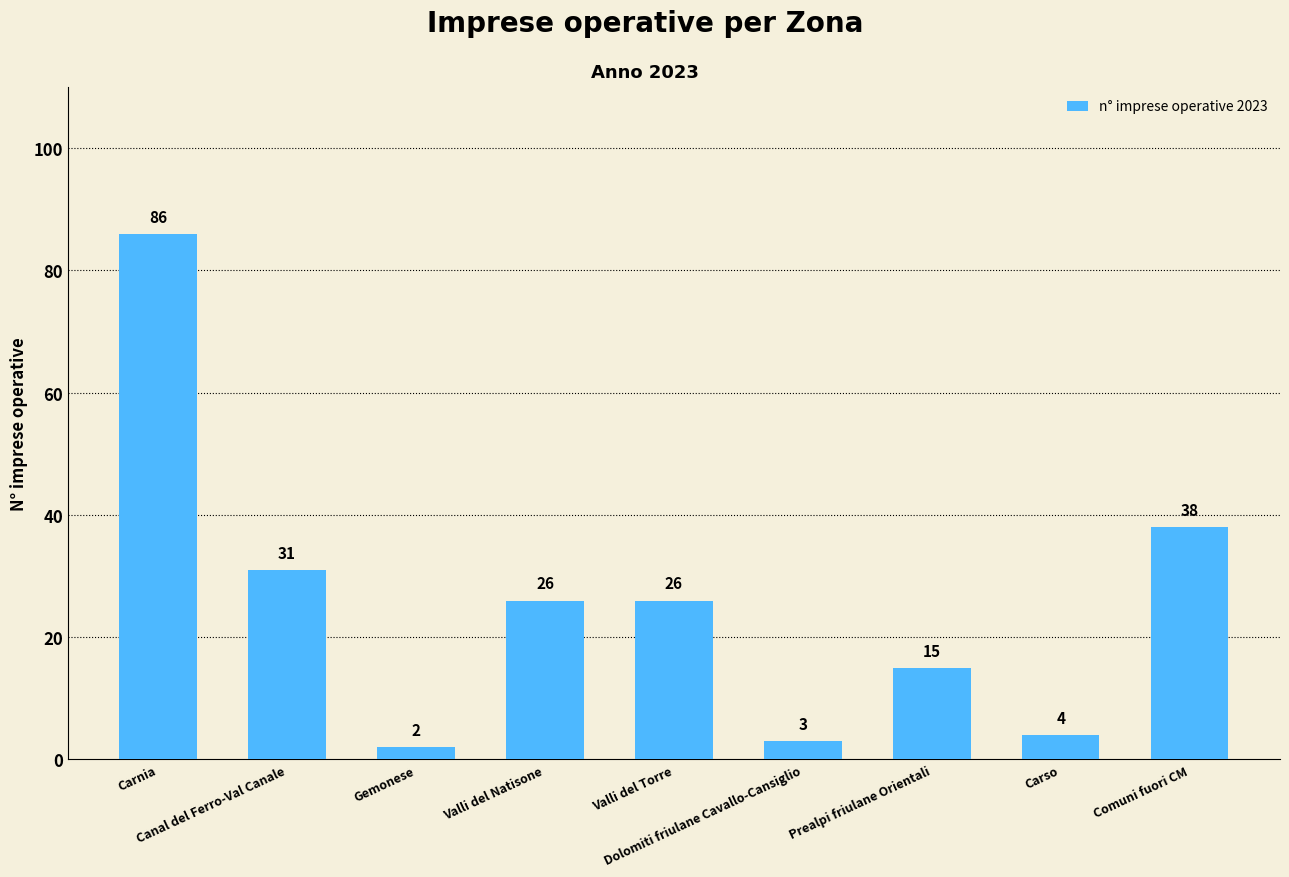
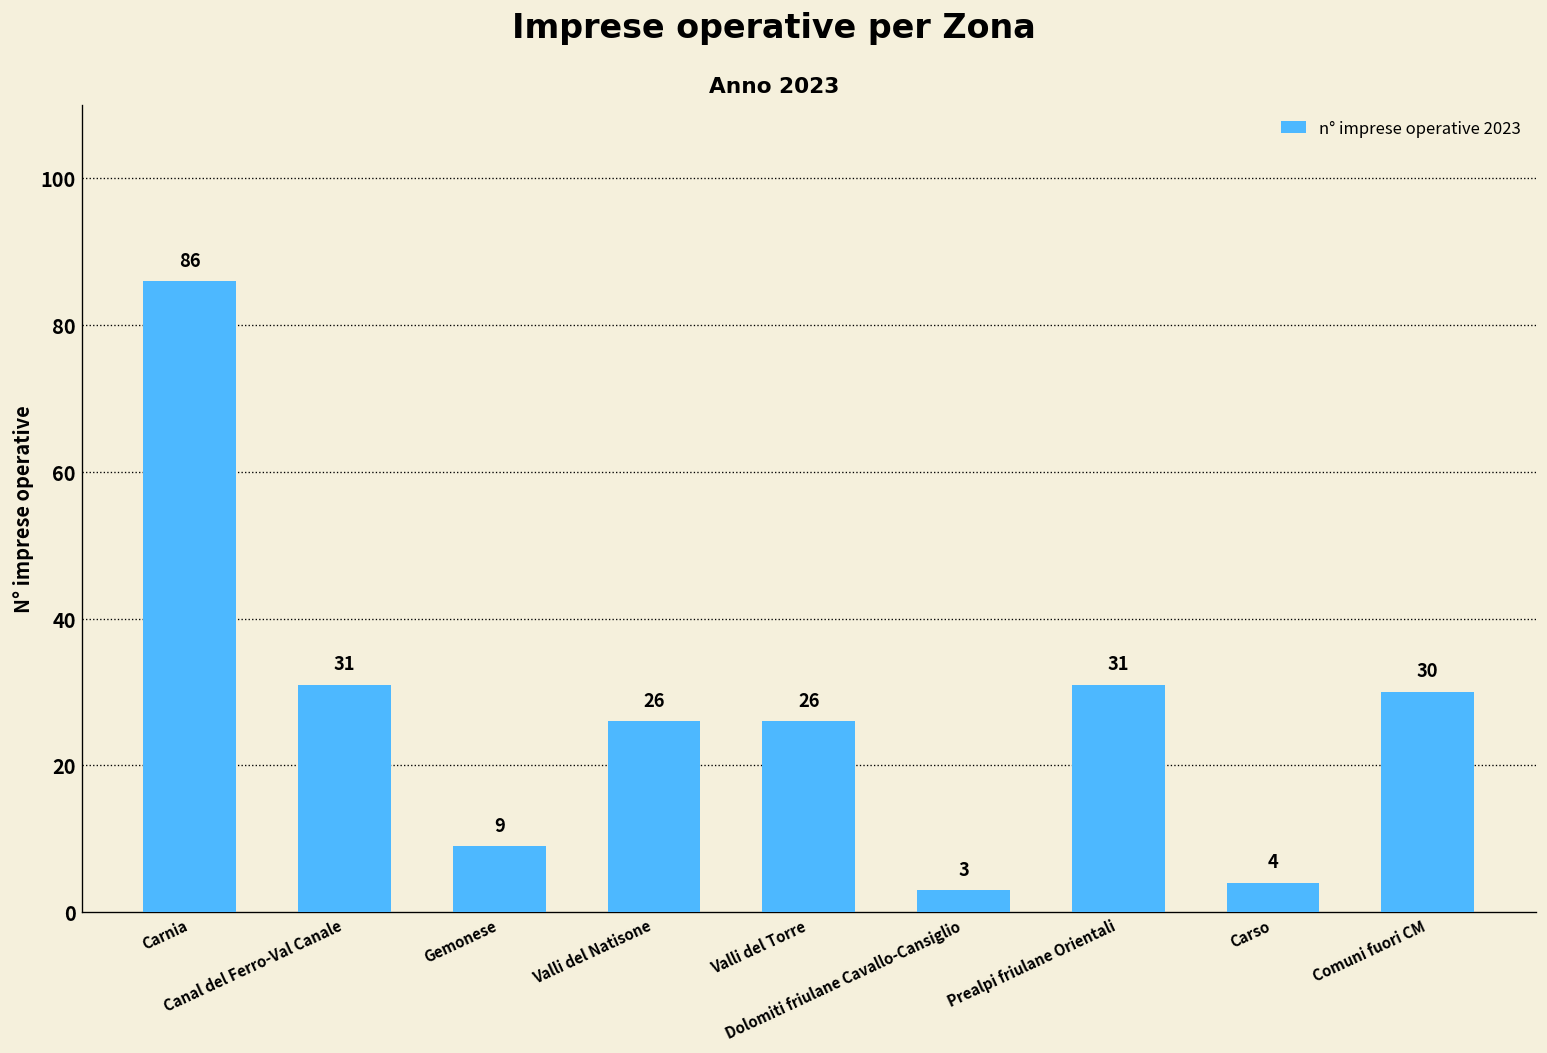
Gemonese: 2 -> 9
Prealpi friulane Orientali: 15 -> 31
Comuni fuori CM: 38 -> 30
